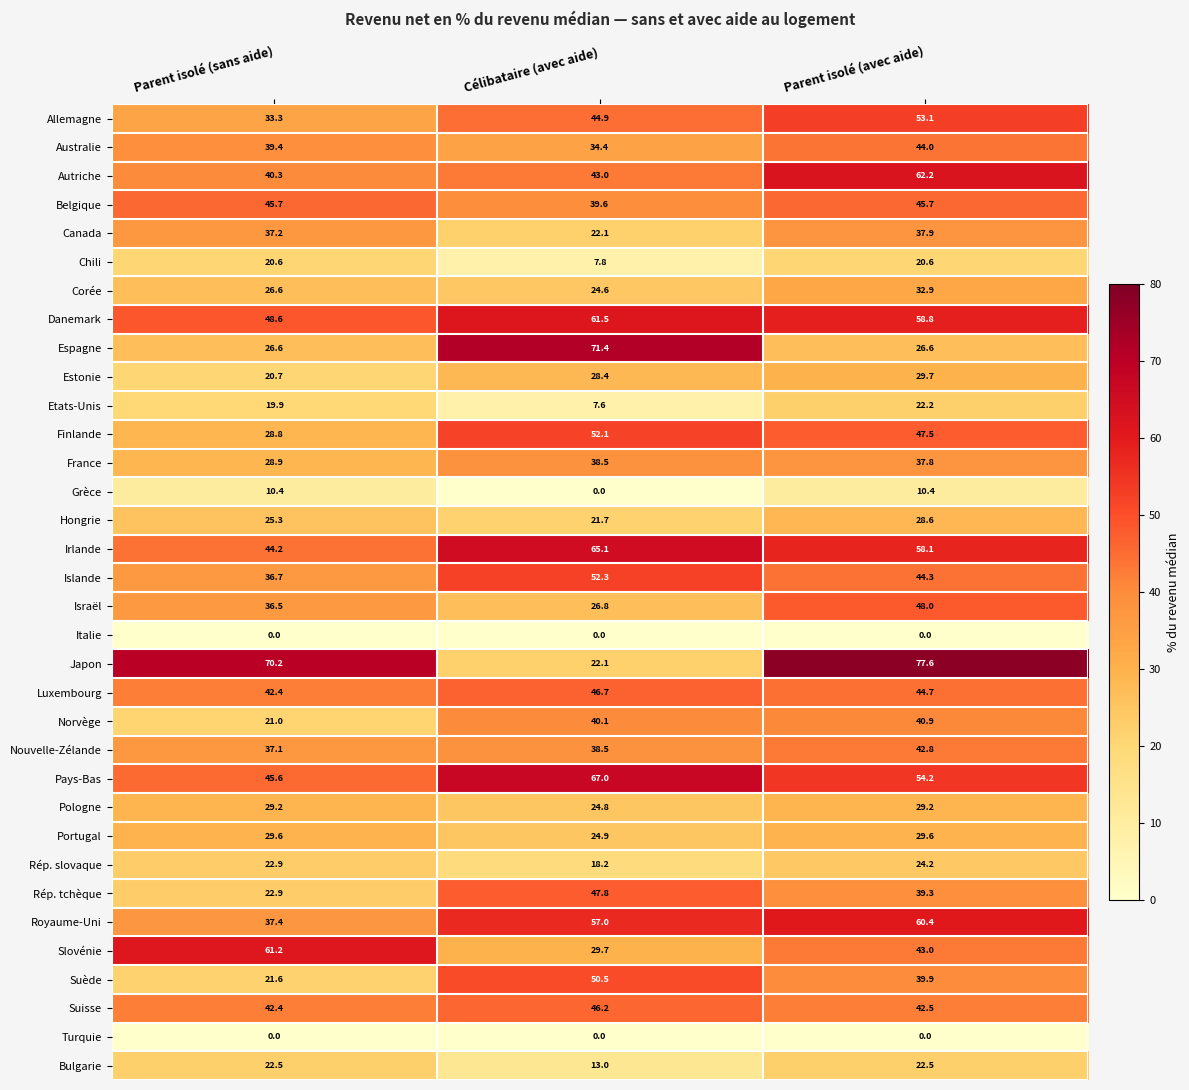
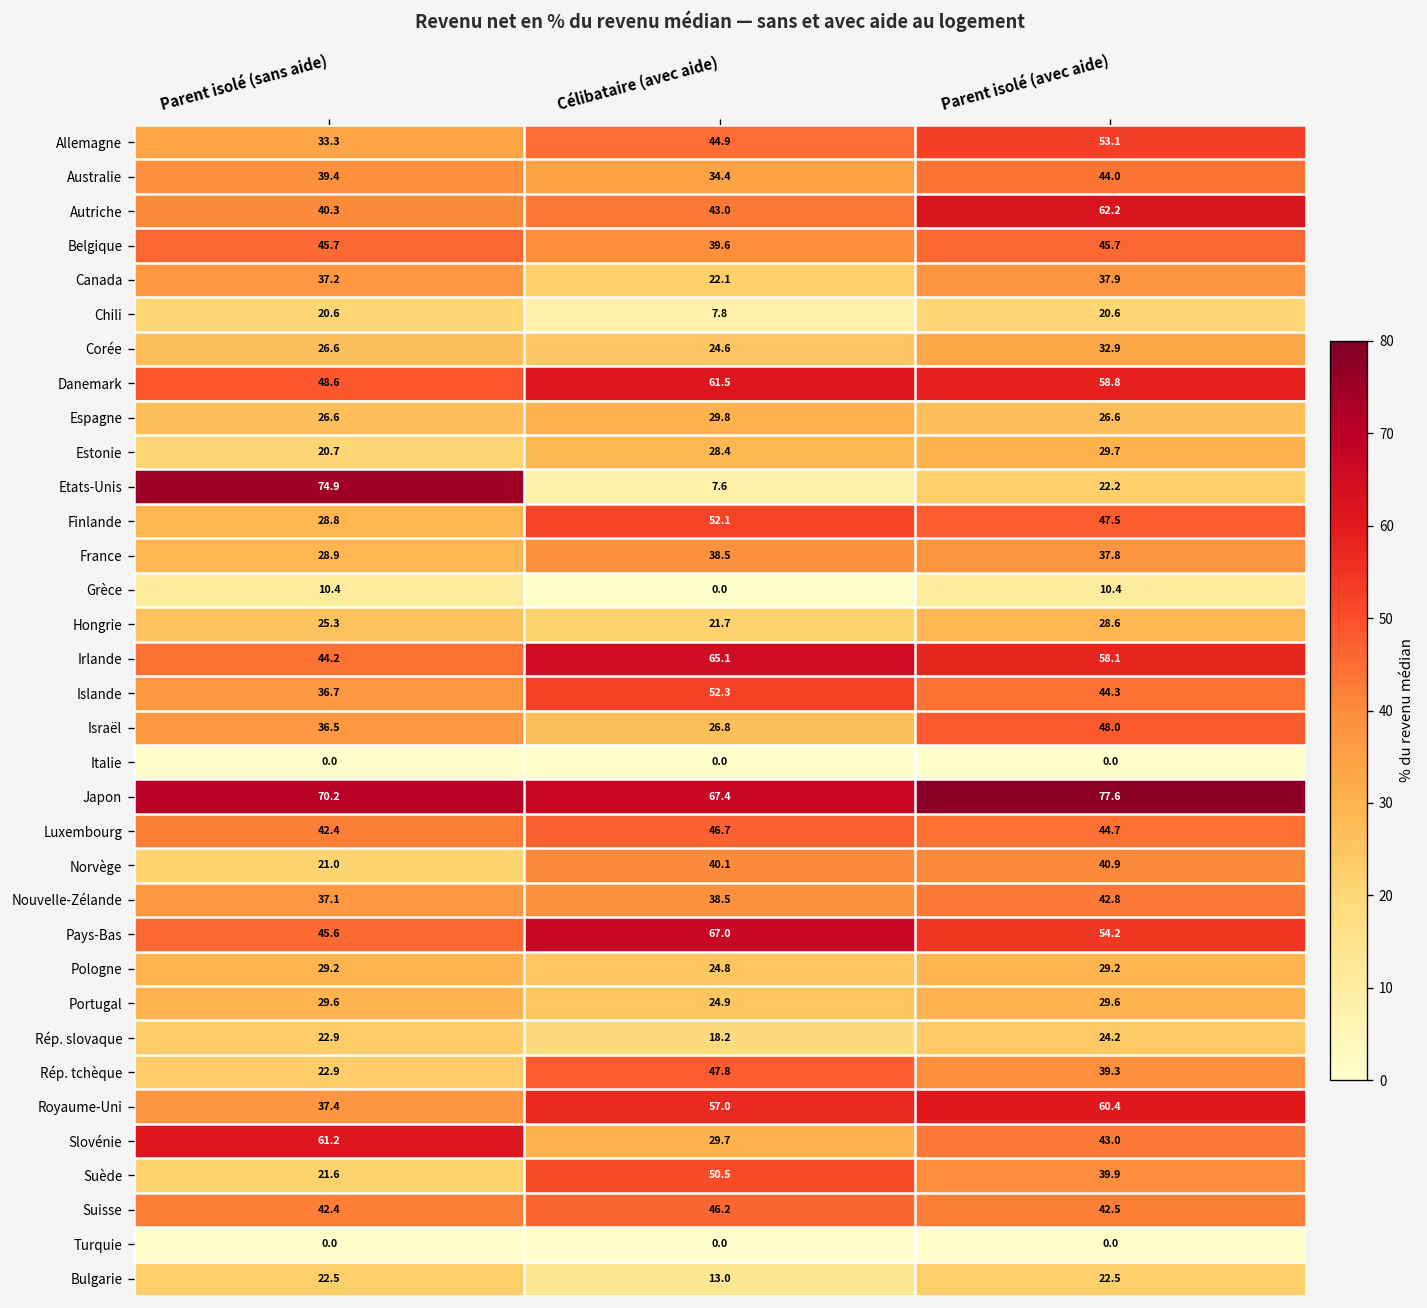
Espagne, Célibataire (avec aide): 71.4 -> 29.8
Etats-Unis, Parent isolé (sans aide): 19.9 -> 74.9
Japon, Célibataire (avec aide): 22.1 -> 67.4
